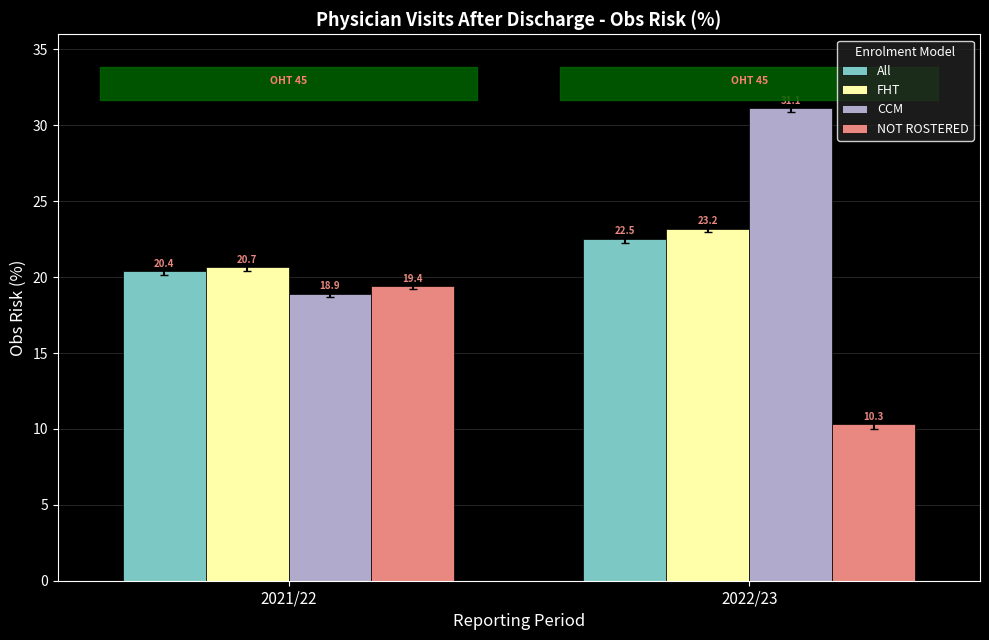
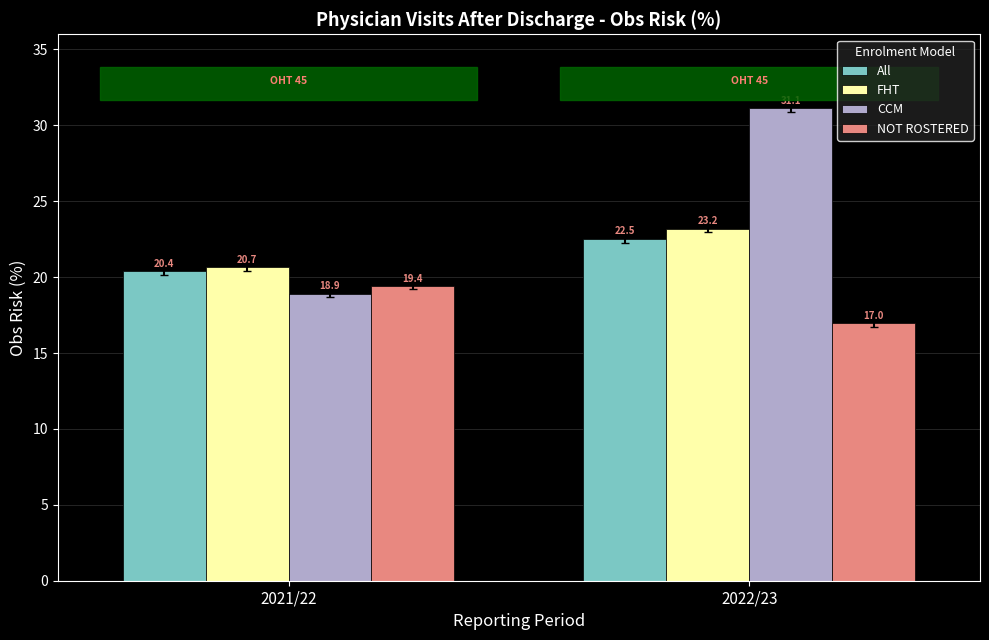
NOT ROSTERED, 2022/23: 10.3 -> 17.0
